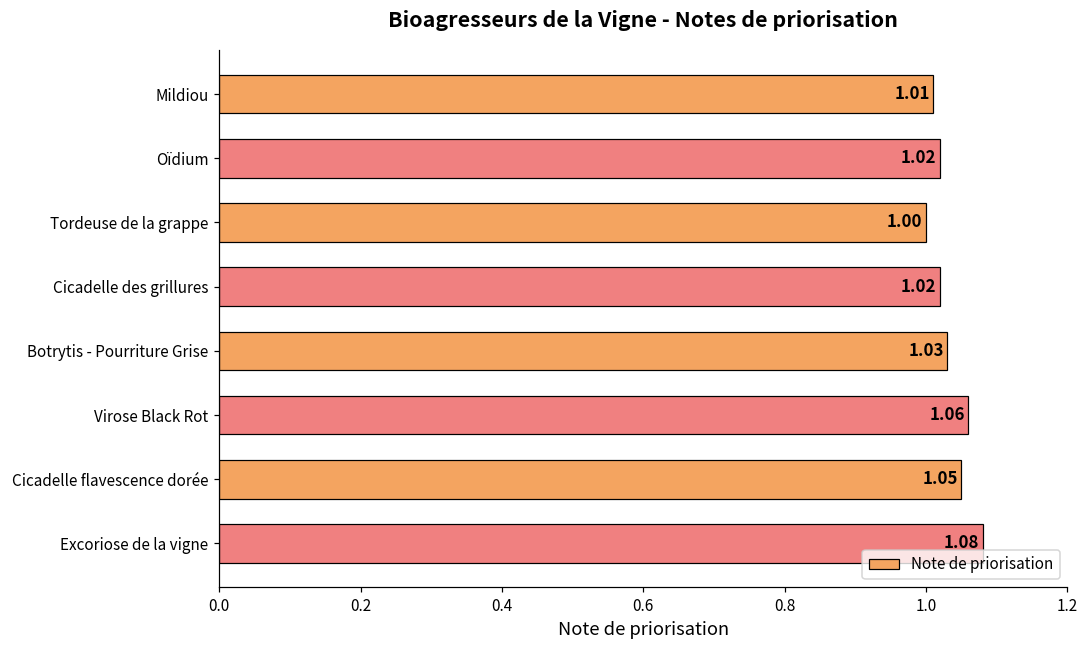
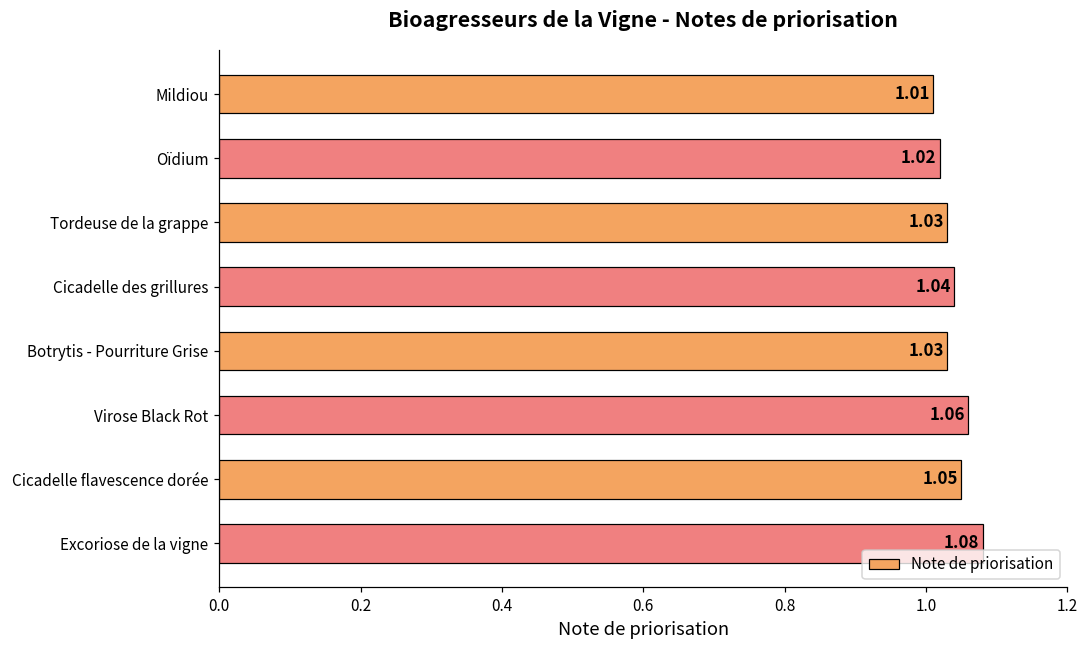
Tordeuse de la grappe: 1.00 -> 1.03
Cicadelle des grillures: 1.02 -> 1.04
